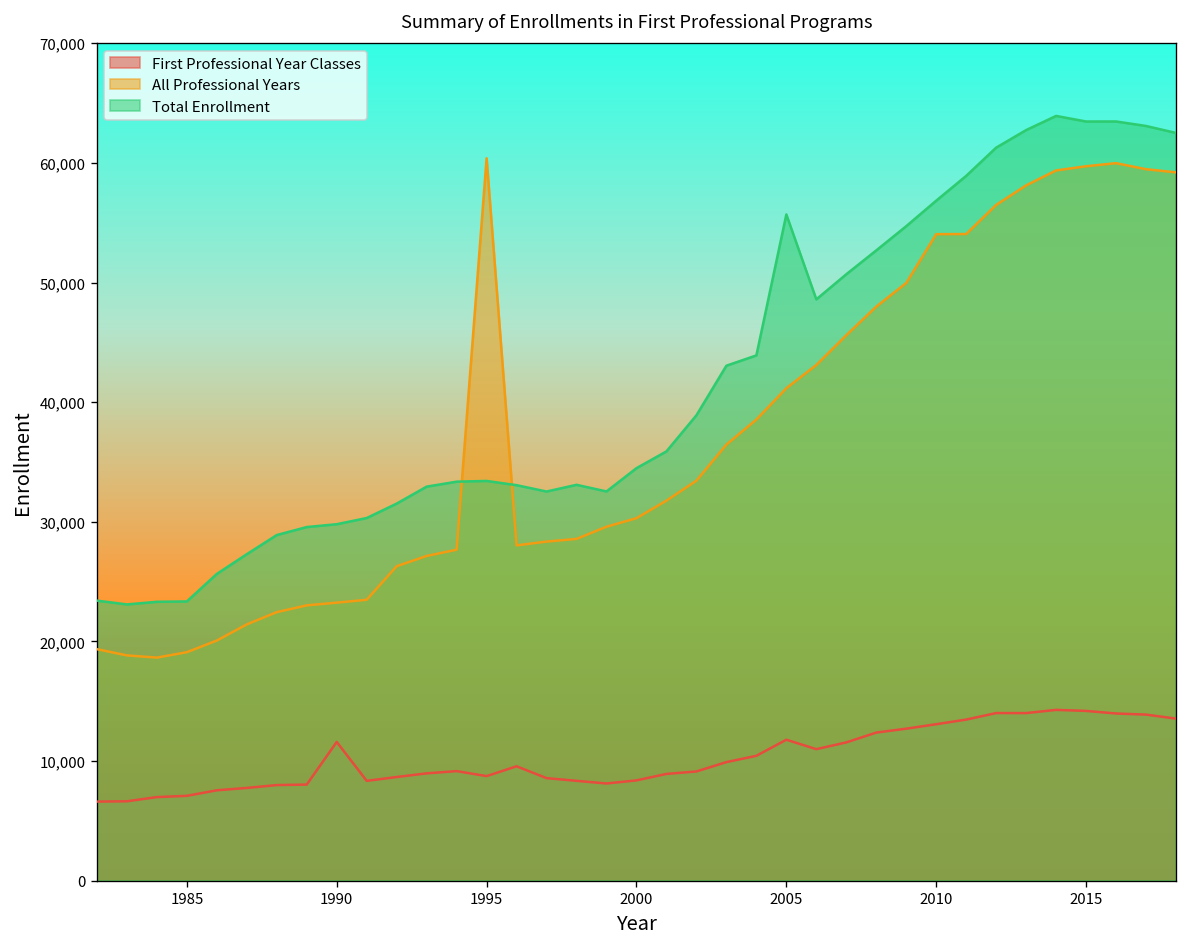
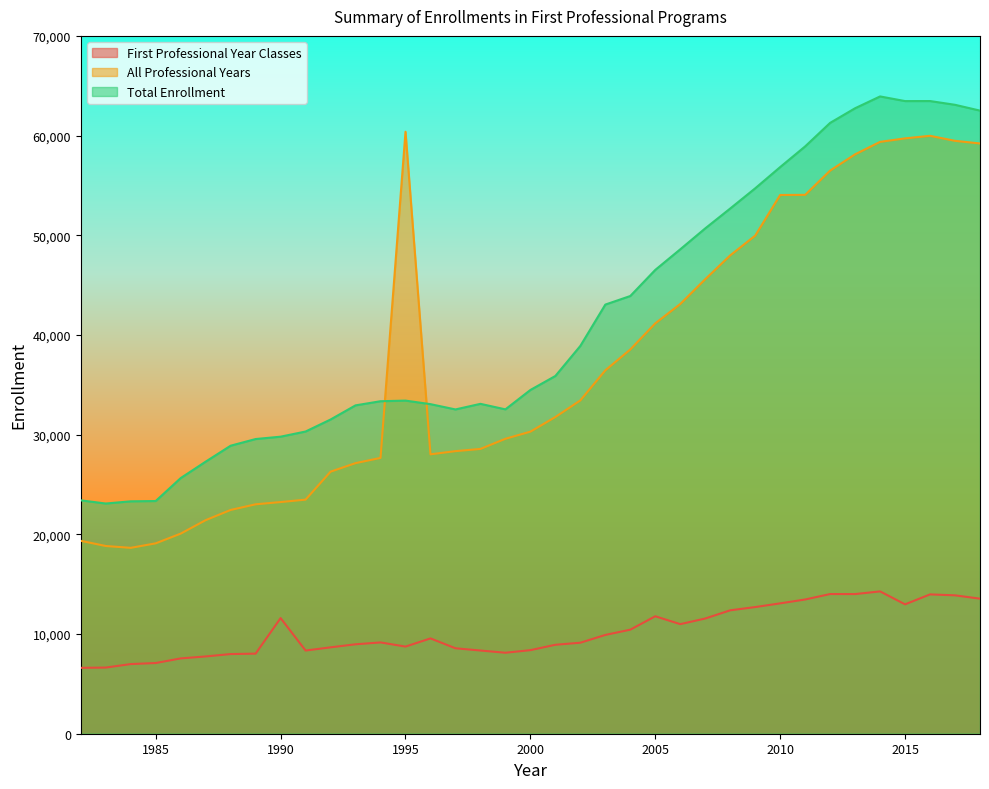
Total Enrollment, 2005: 56,000 -> 47,000
First Professional Year Classes, 2015: 14,000 -> 13,000
